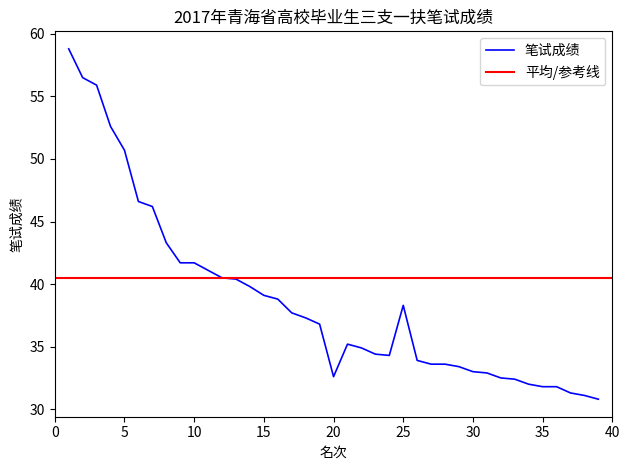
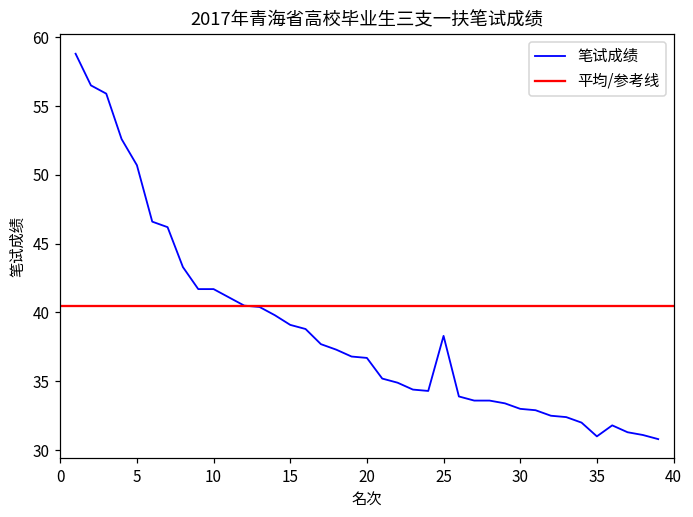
20: 32.6 -> 36.7
35: 31.8 -> 31.0
